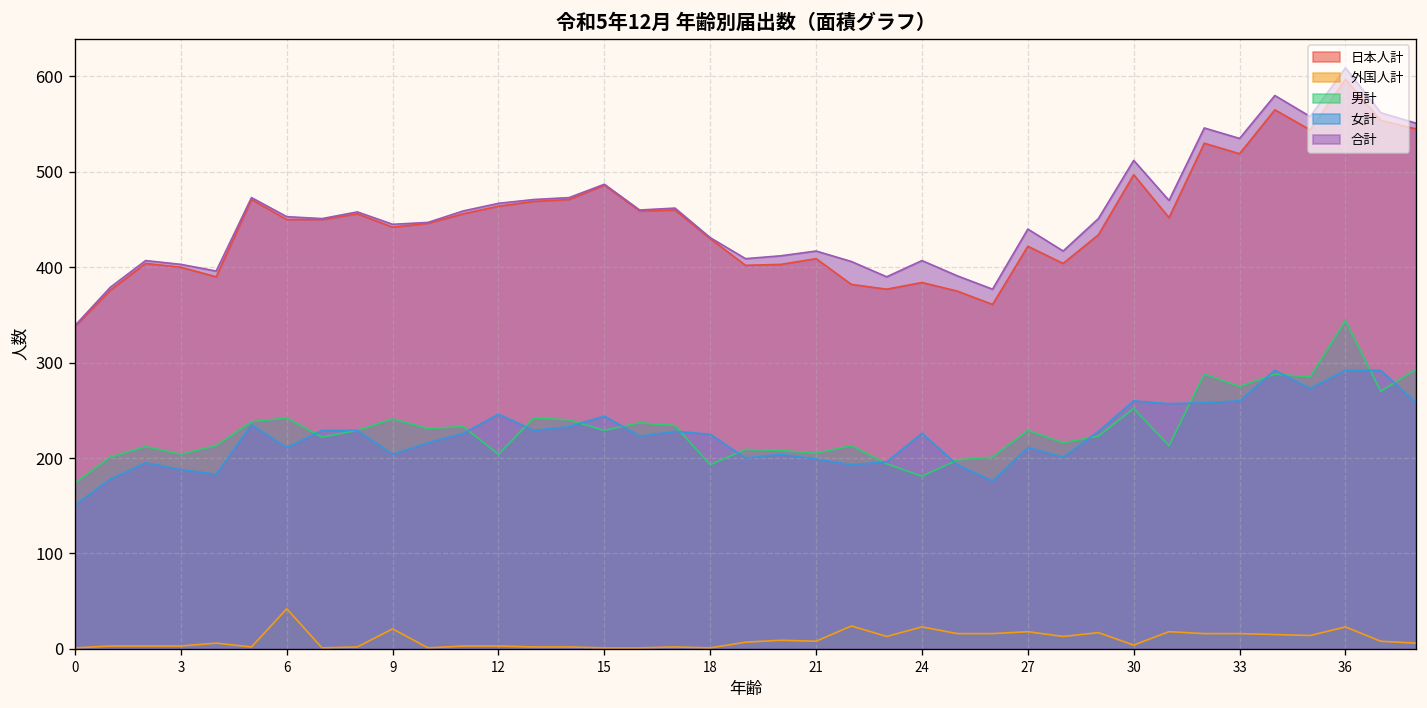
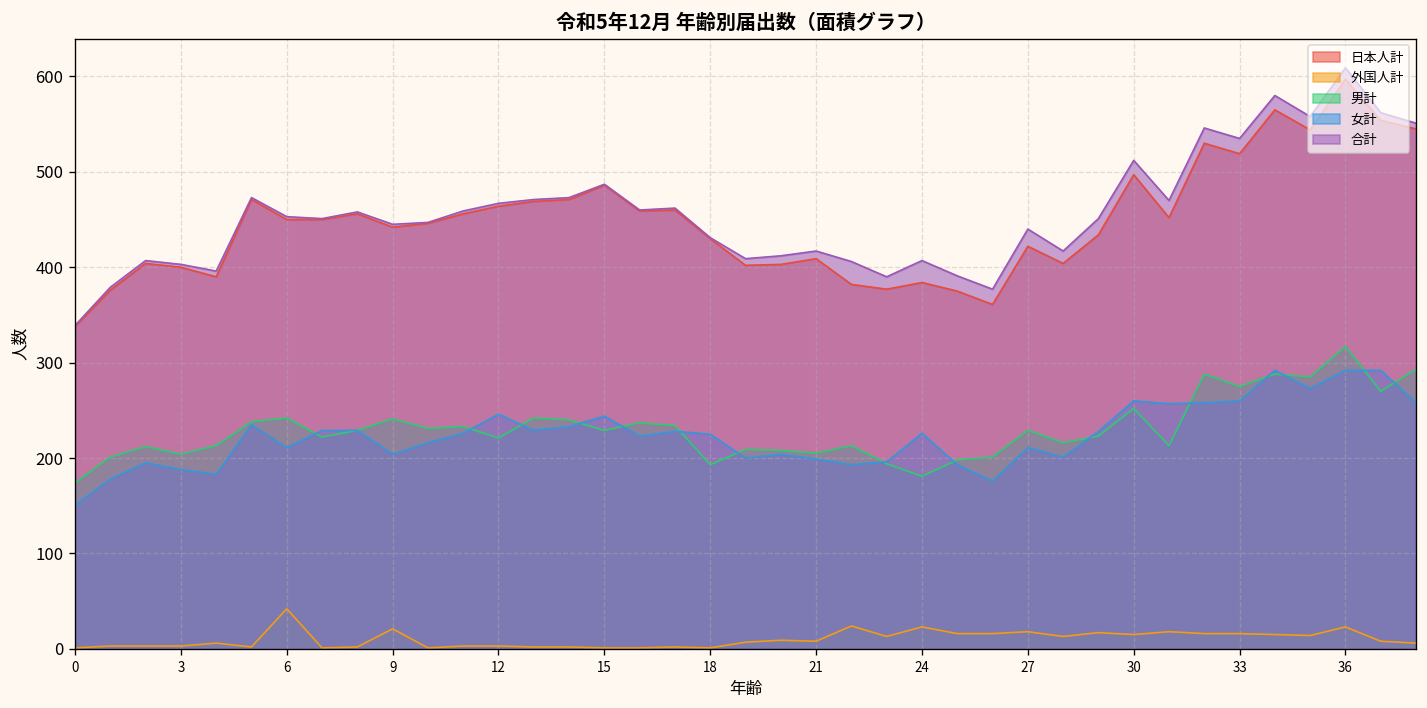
男計, 12: 200 -> 220
外国人計, 30: 0 -> 20
男計, 36: 340 -> 320
